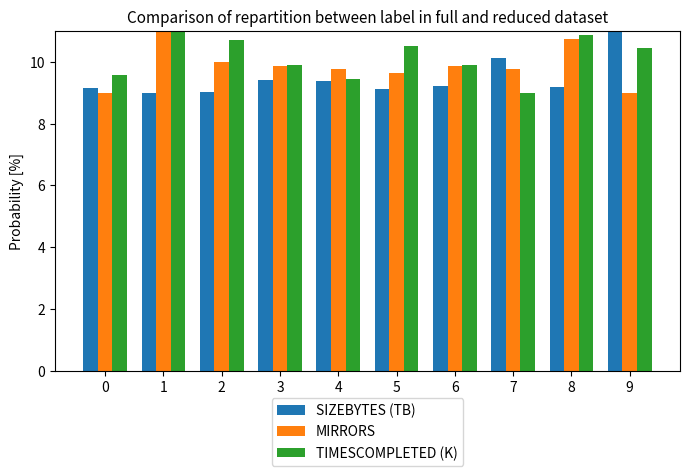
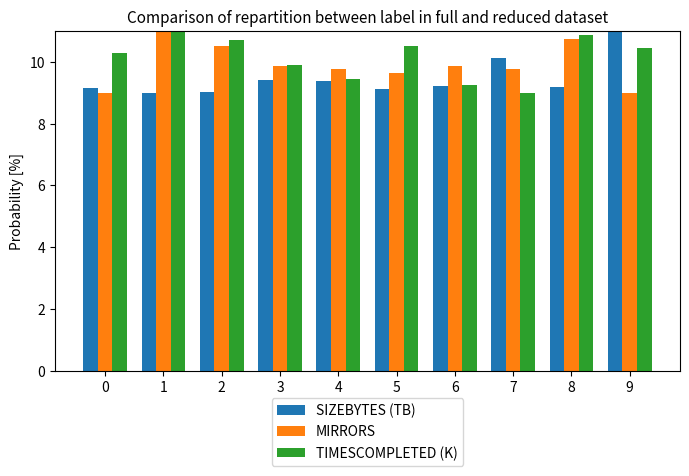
TIMESCOMPLETED (K), 0: 9.6 -> 10.3
MIRRORS, 2: 10.0 -> 10.5
TIMESCOMPLETED (K), 6: 9.9 -> 9.2
